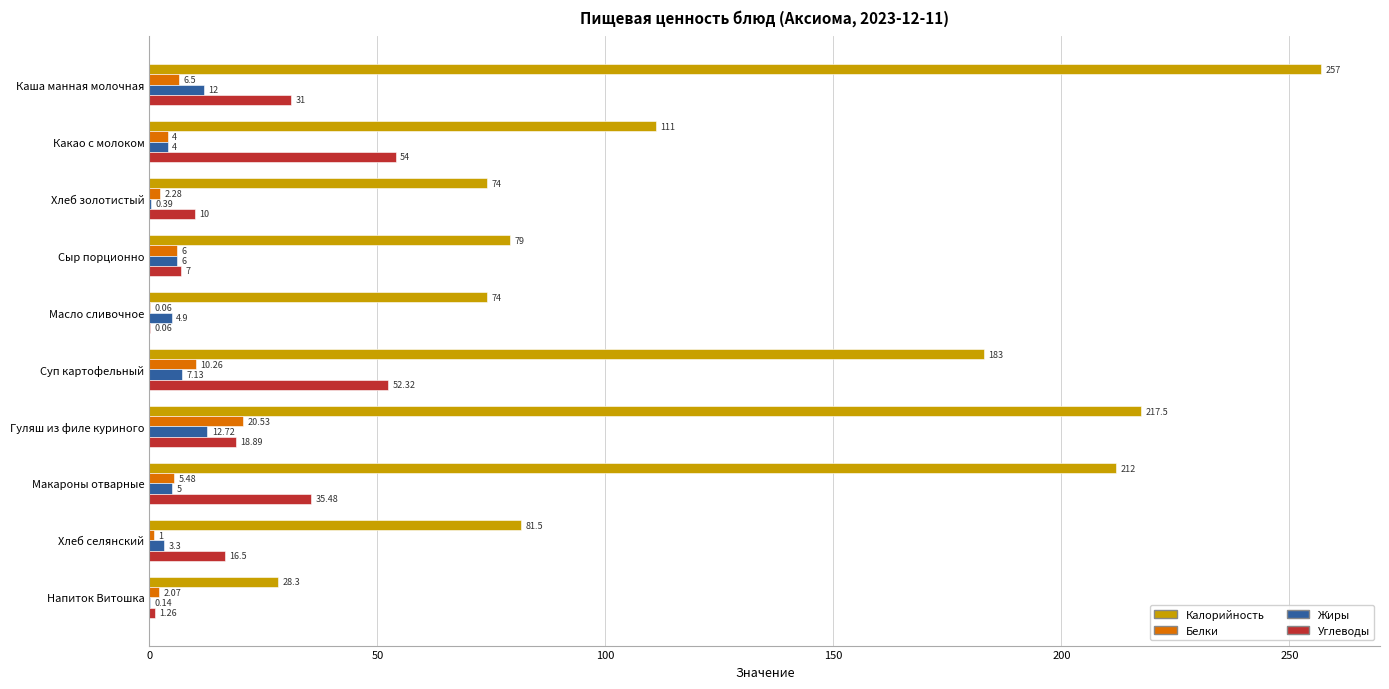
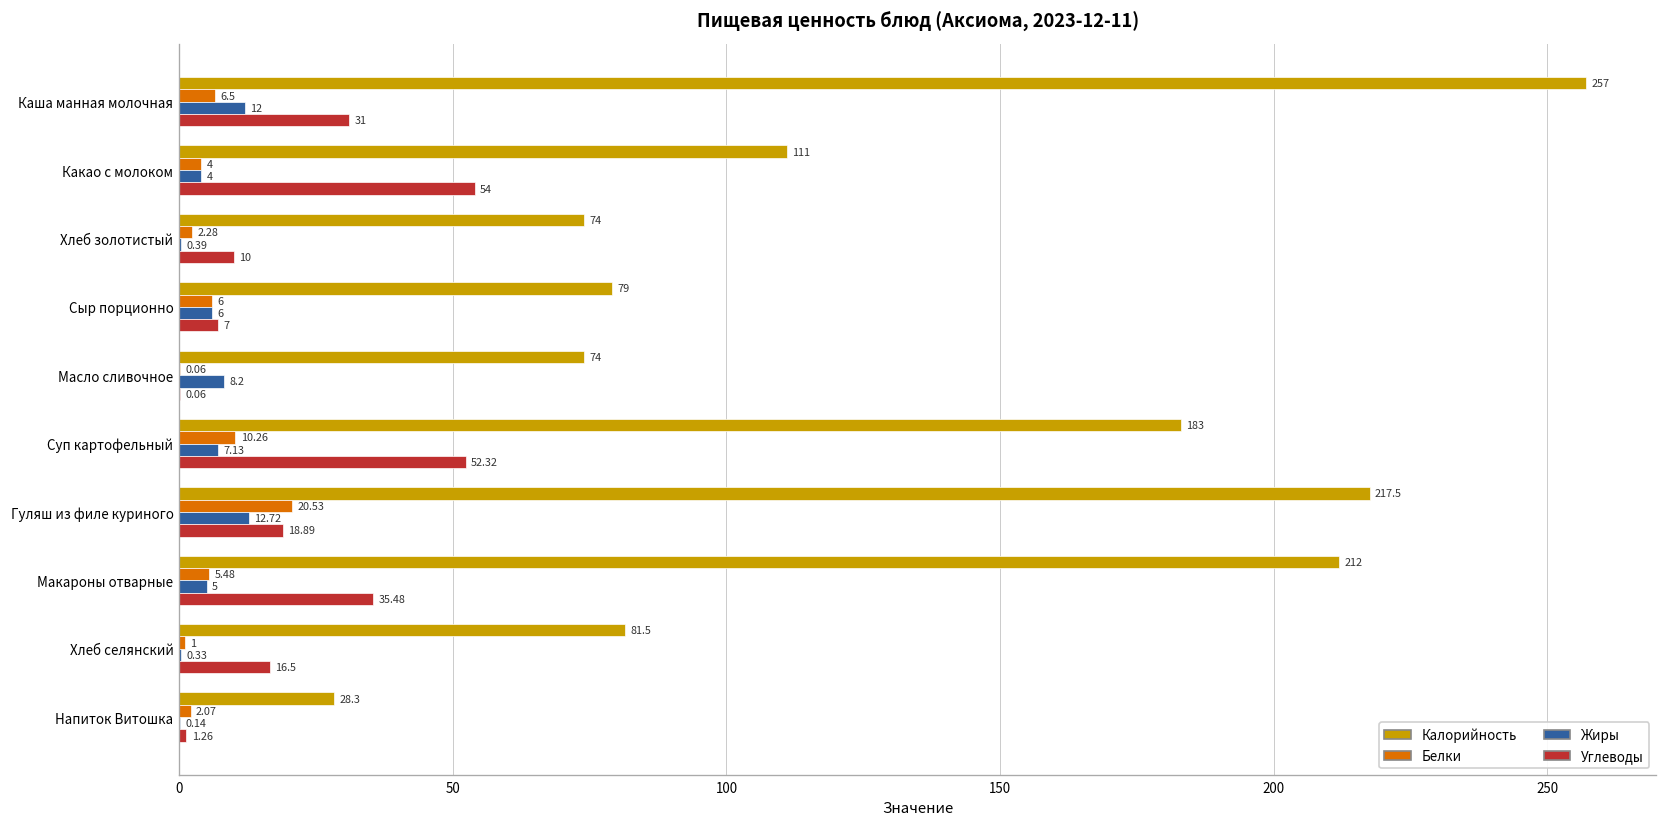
Жиры, Масло сливочное: 4.9 -> 8.2
Жиры, Хлеб селянский: 3.3 -> 0.33
